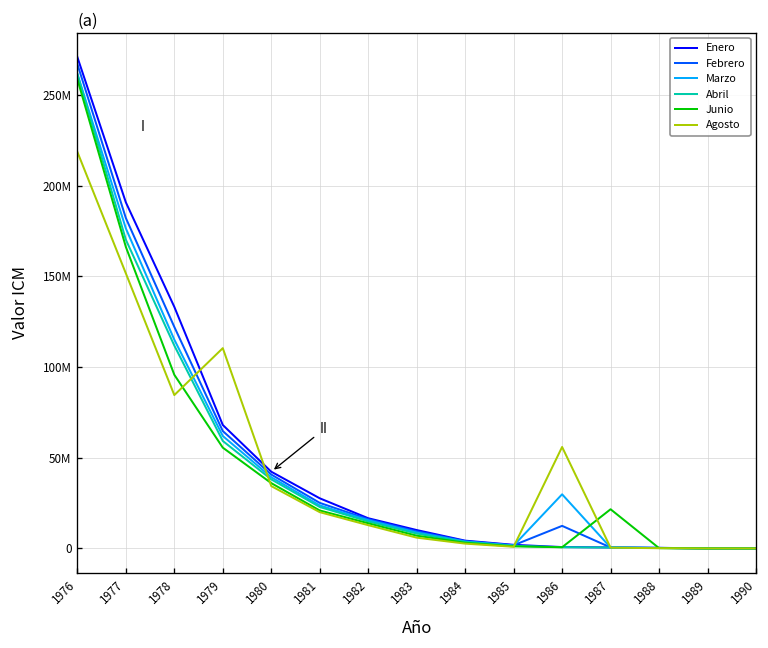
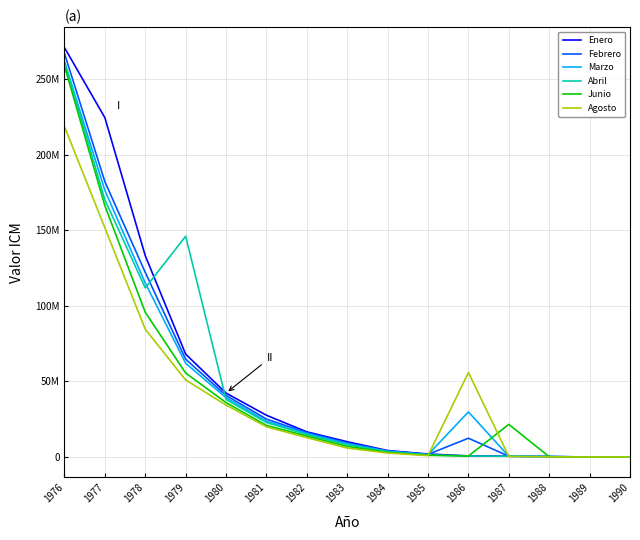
Enero, 1977: 191000000 -> 224000000
Abril, 1979: 59000000 -> 146000000
Agosto, 1979: 110000000 -> 51000000
